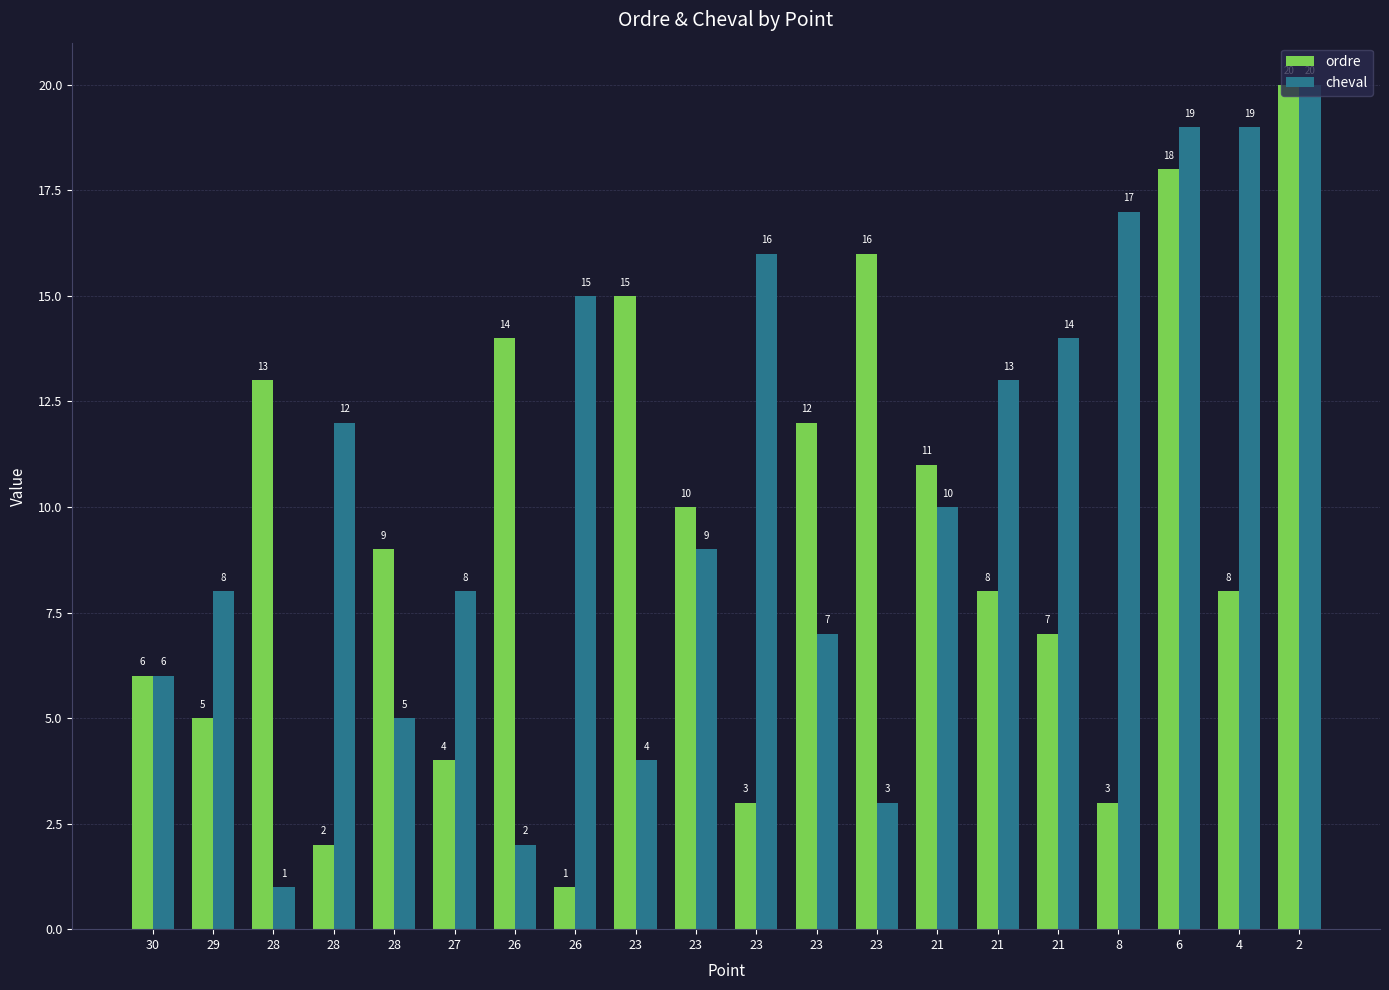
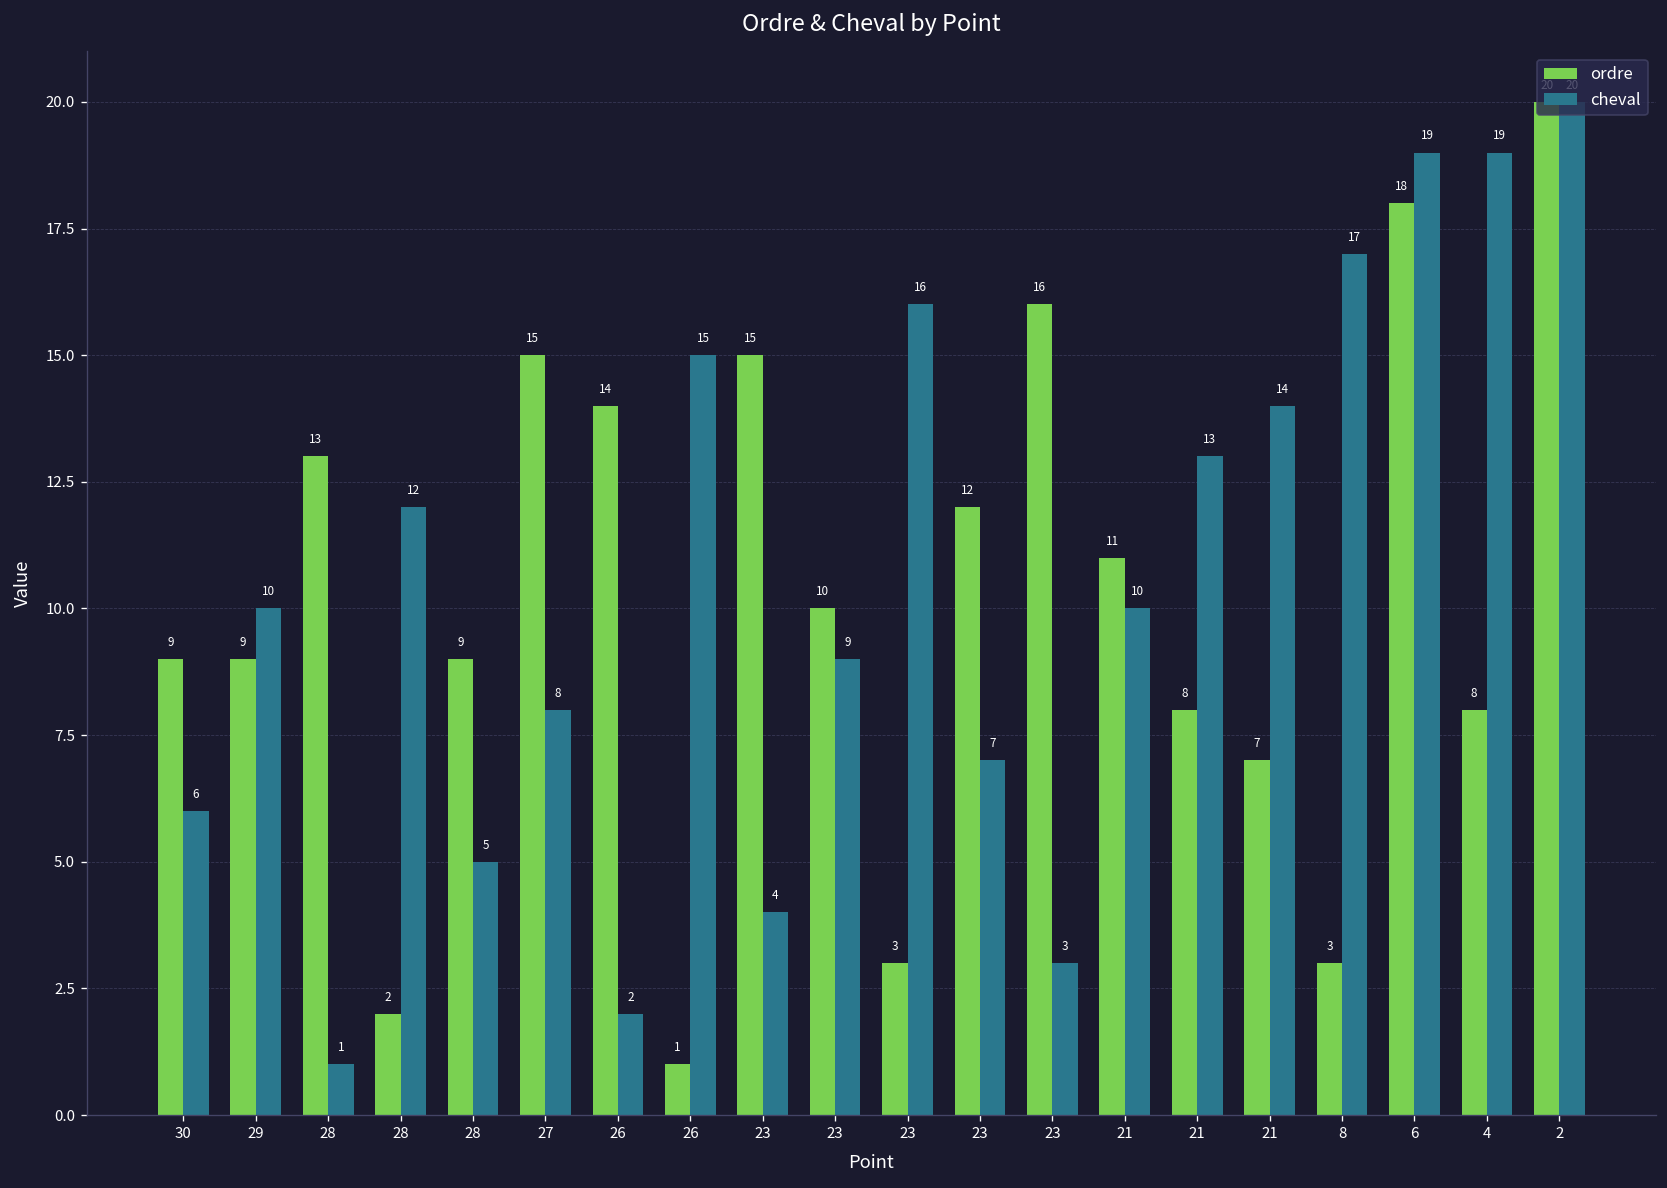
ordre, 30: 6 -> 9
ordre, 29: 5 -> 9
cheval, 29: 8 -> 10
ordre, 27: 4 -> 15
